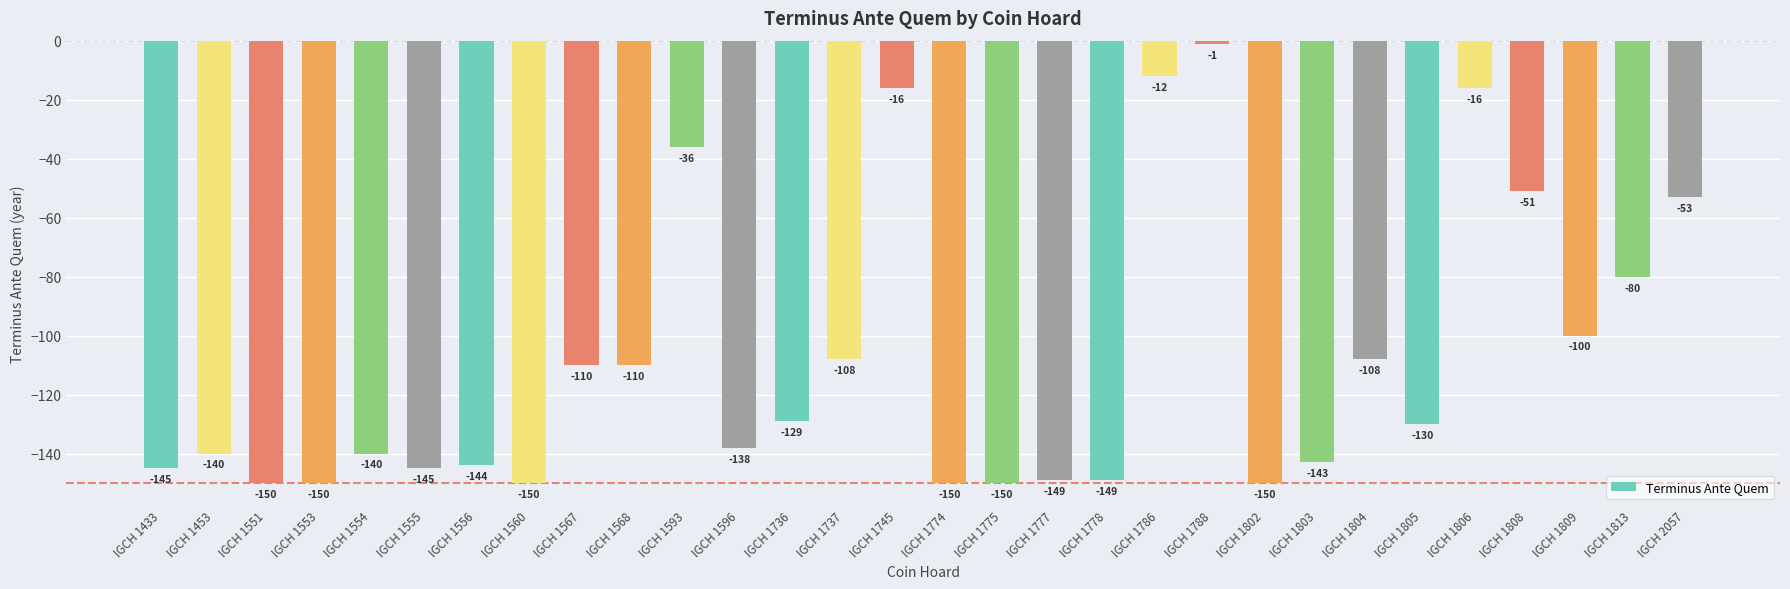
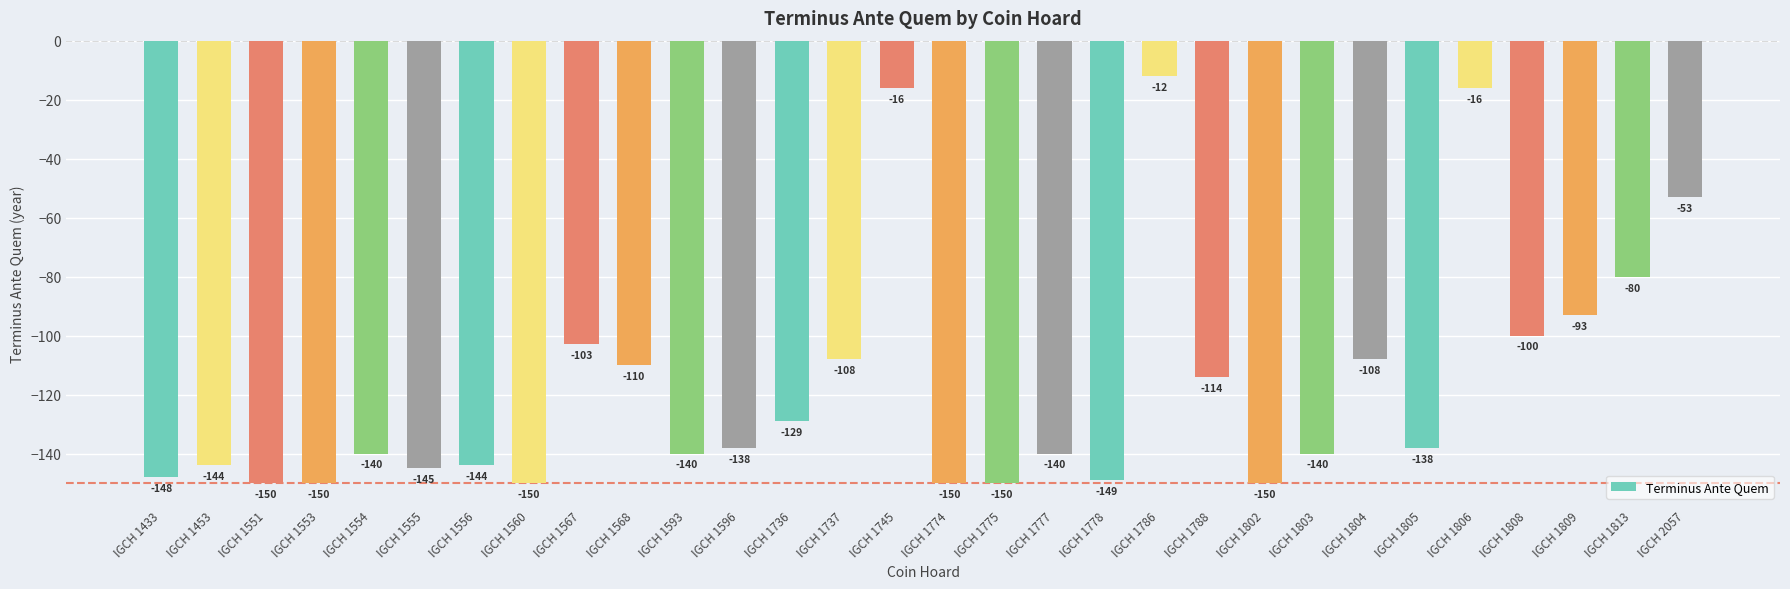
IGCH 1433: -145 -> -148
IGCH 1453: -140 -> -144
IGCH 1567: -110 -> -103
IGCH 1593: -36 -> -140
IGCH 1777: -149 -> -140
IGCH 1788: -1 -> -114
IGCH 1803: -143 -> -140
IGCH 1805: -130 -> -138
IGCH 1808: -51 -> -100
IGCH 1809: -100 -> -93
